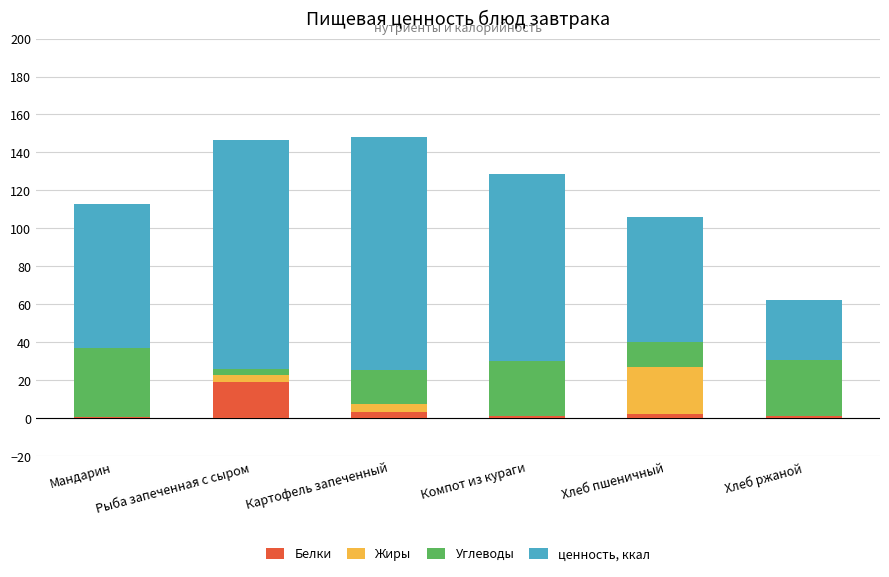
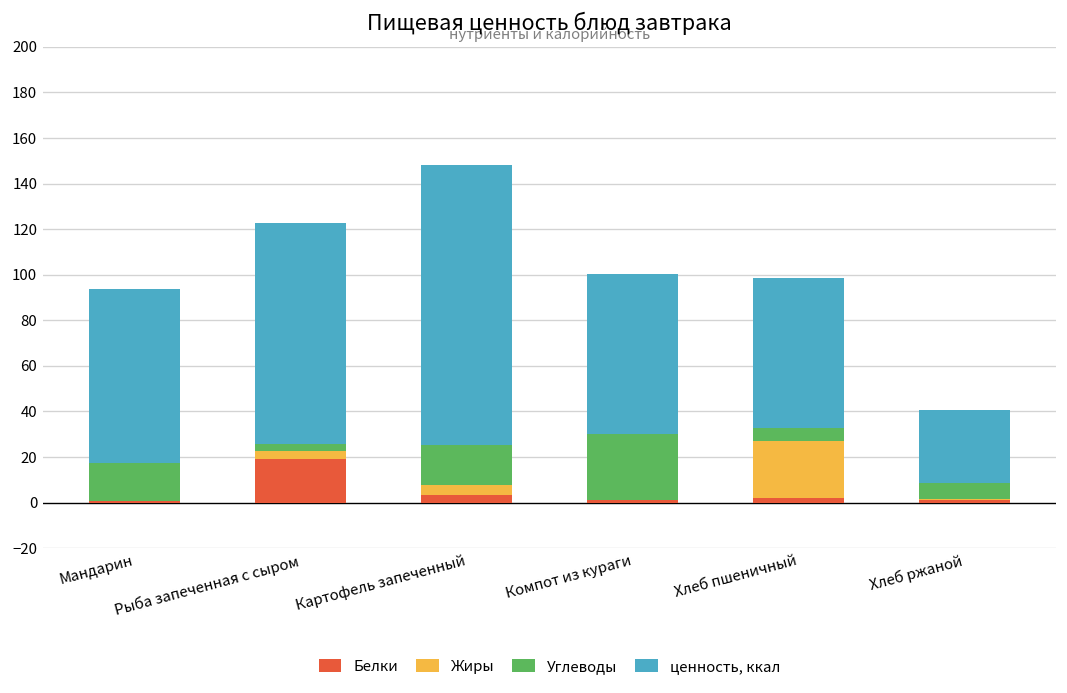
Углеводы, Мандарин: 36 -> 17
ценность, ккал, Рыба запеченная с сыром: 121 -> 97
ценность, ккал, Компот из кураги: 98 -> 70
Углеводы, Хлеб пшеничный: 13 -> 6
Углеводы, Хлеб ржаной: 29 -> 7
